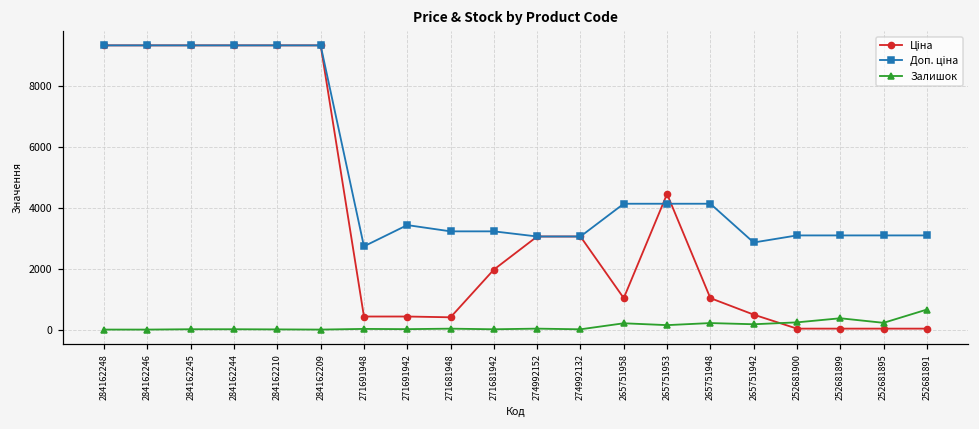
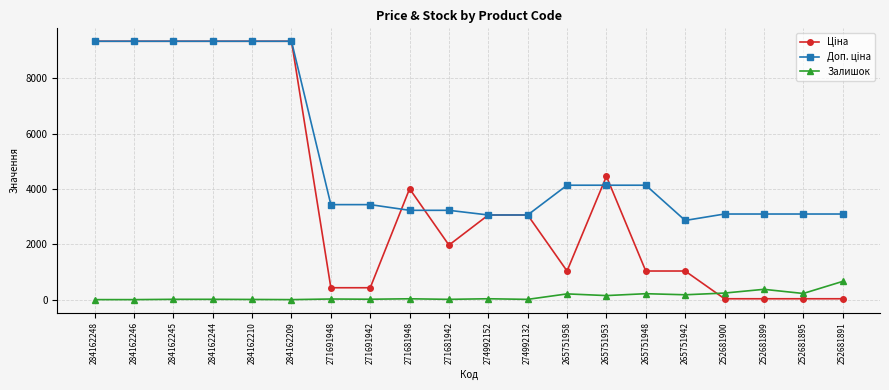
Доп. ціна, 271691948: 2700 -> 3400
Ціна, 271681948: 400 -> 4000
Ціна, 265751942: 500 -> 1000
